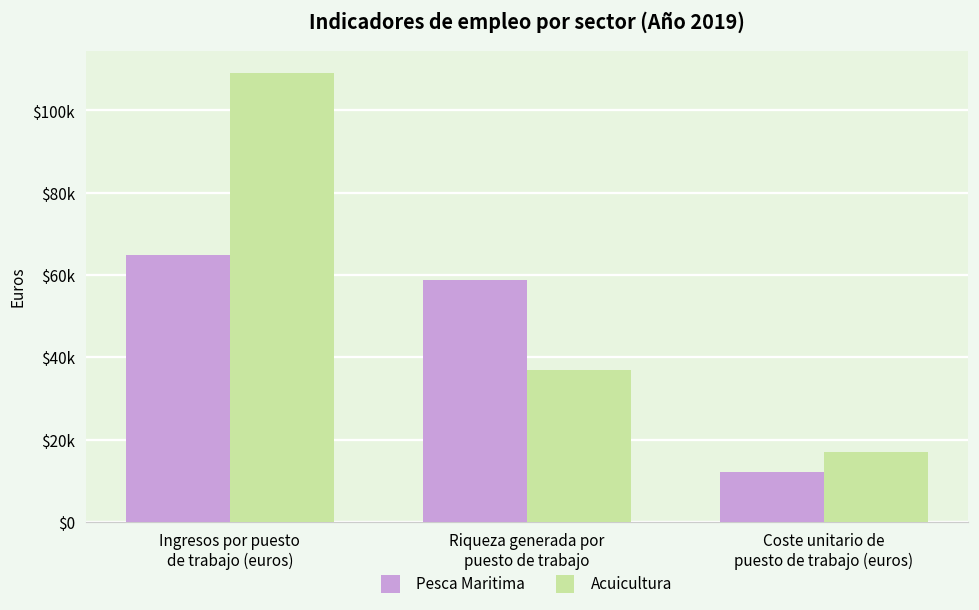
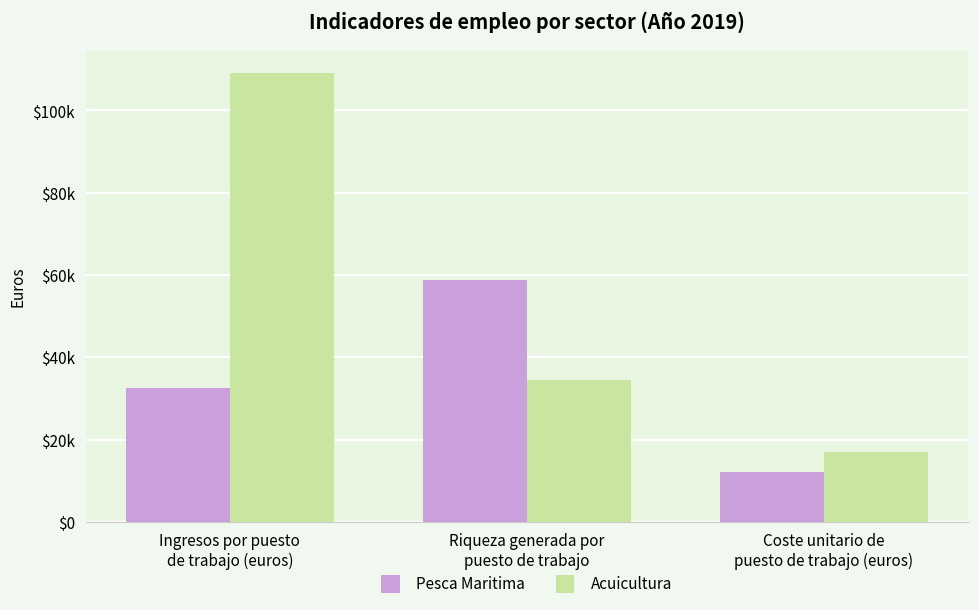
Pesca Maritima, Ingresos por puesto de trabajo (euros): $65000 -> $32000
Acuicultura, Riqueza generada por puesto de trabajo: $37000 -> $34000
